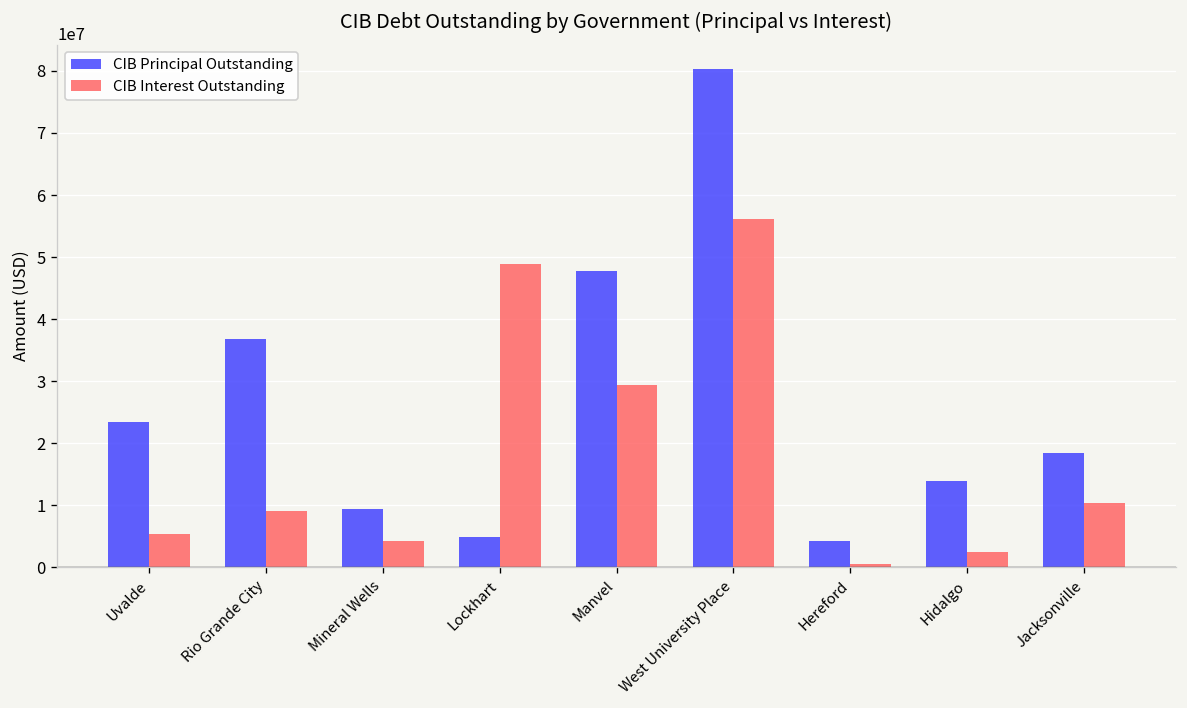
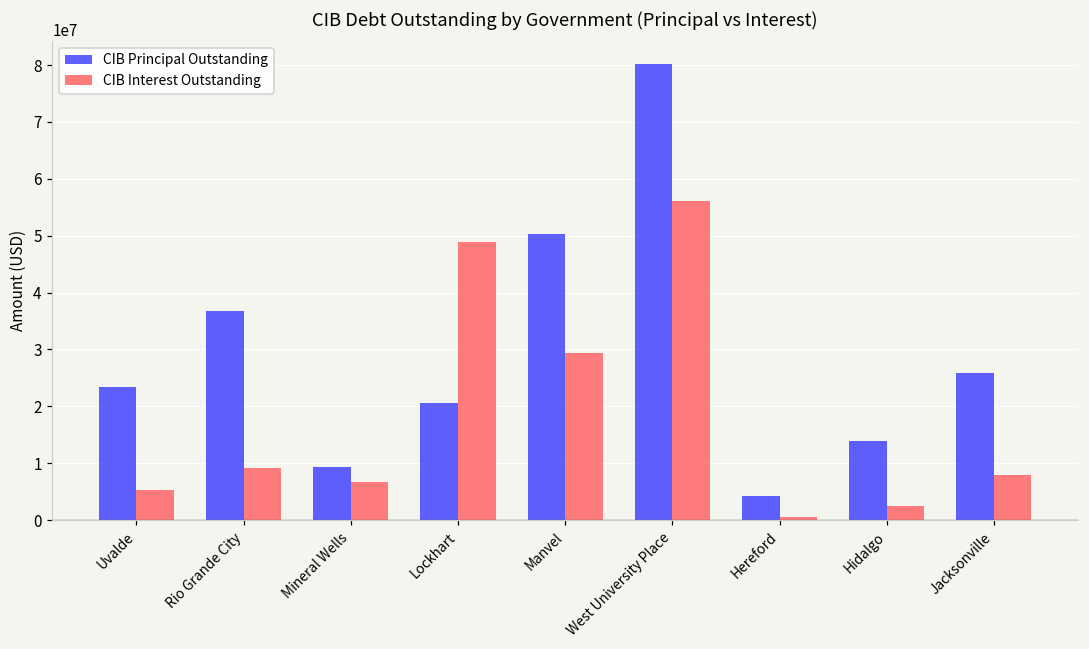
CIB Interest Outstanding, Mineral Wells: 4000000 -> 7000000
CIB Principal Outstanding, Lockhart: 5000000 -> 21000000
CIB Principal Outstanding, Manvel: 48000000 -> 50000000
CIB Principal Outstanding, Jacksonville: 18000000 -> 26000000
CIB Interest Outstanding, Jacksonville: 10000000 -> 8000000
